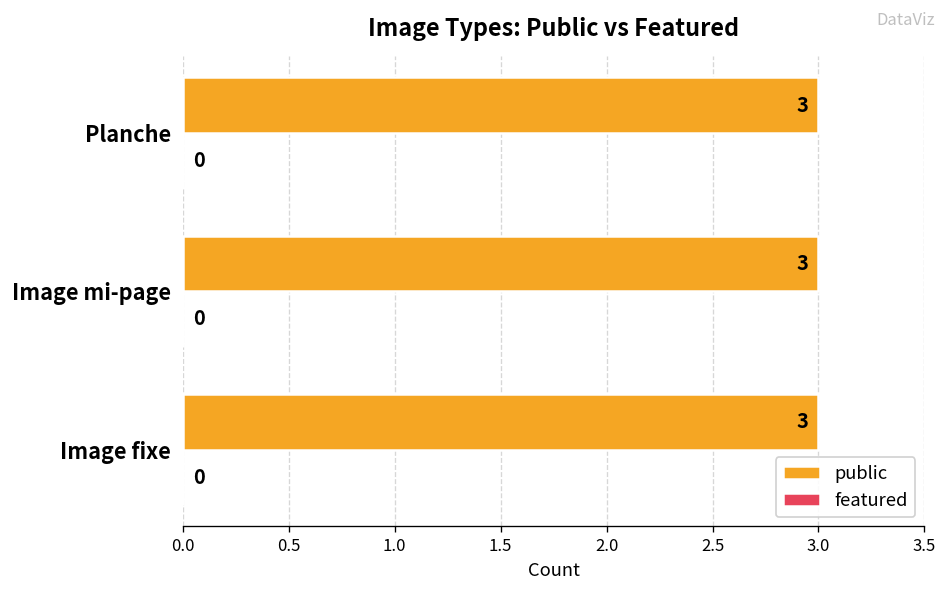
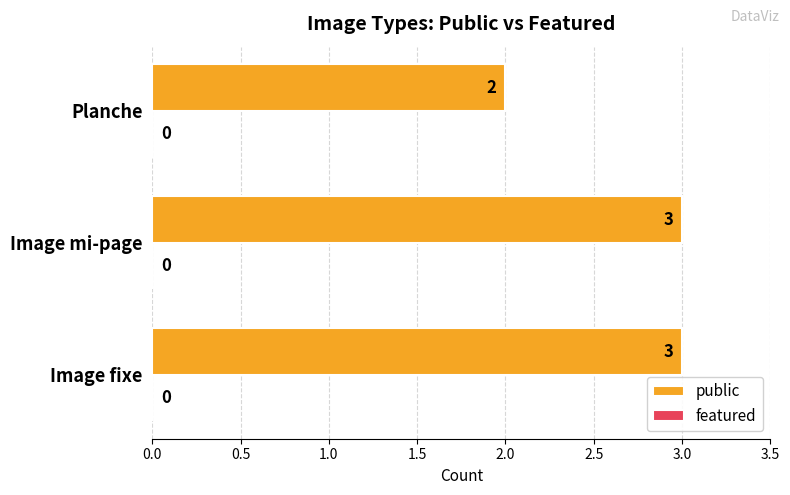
public, Planche: 3 -> 2
